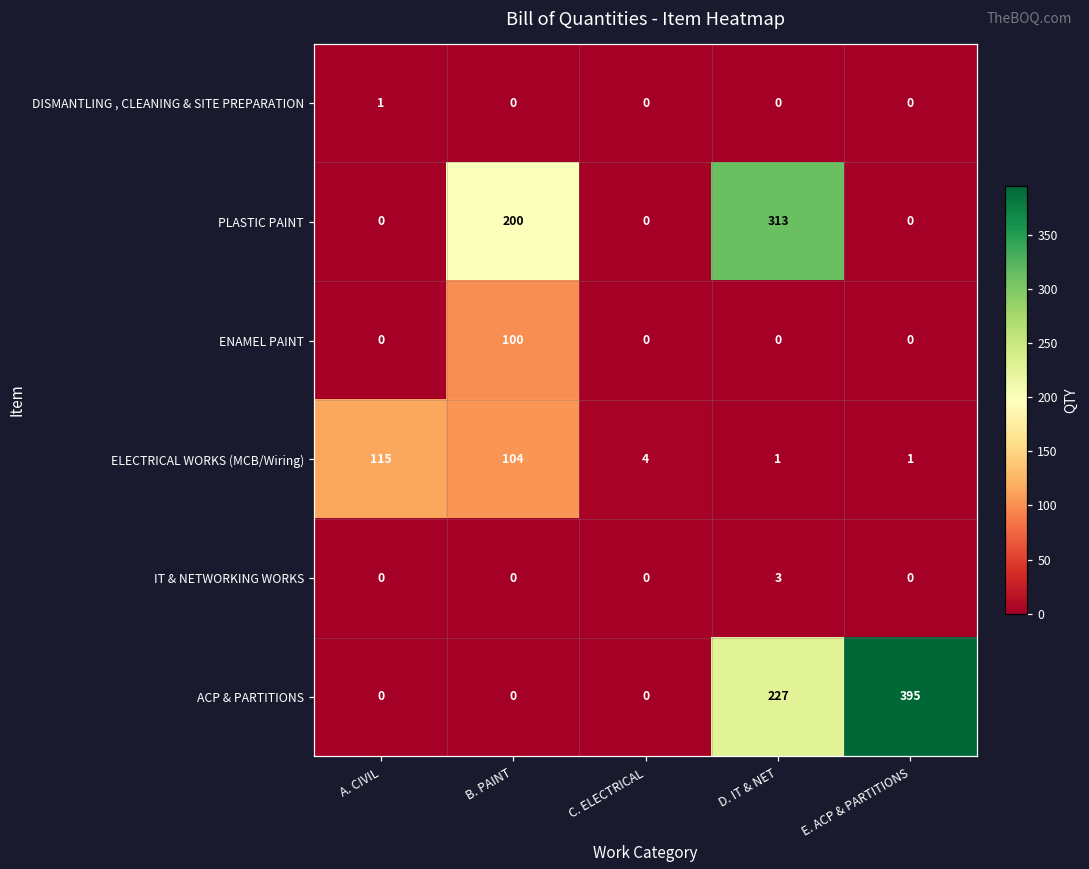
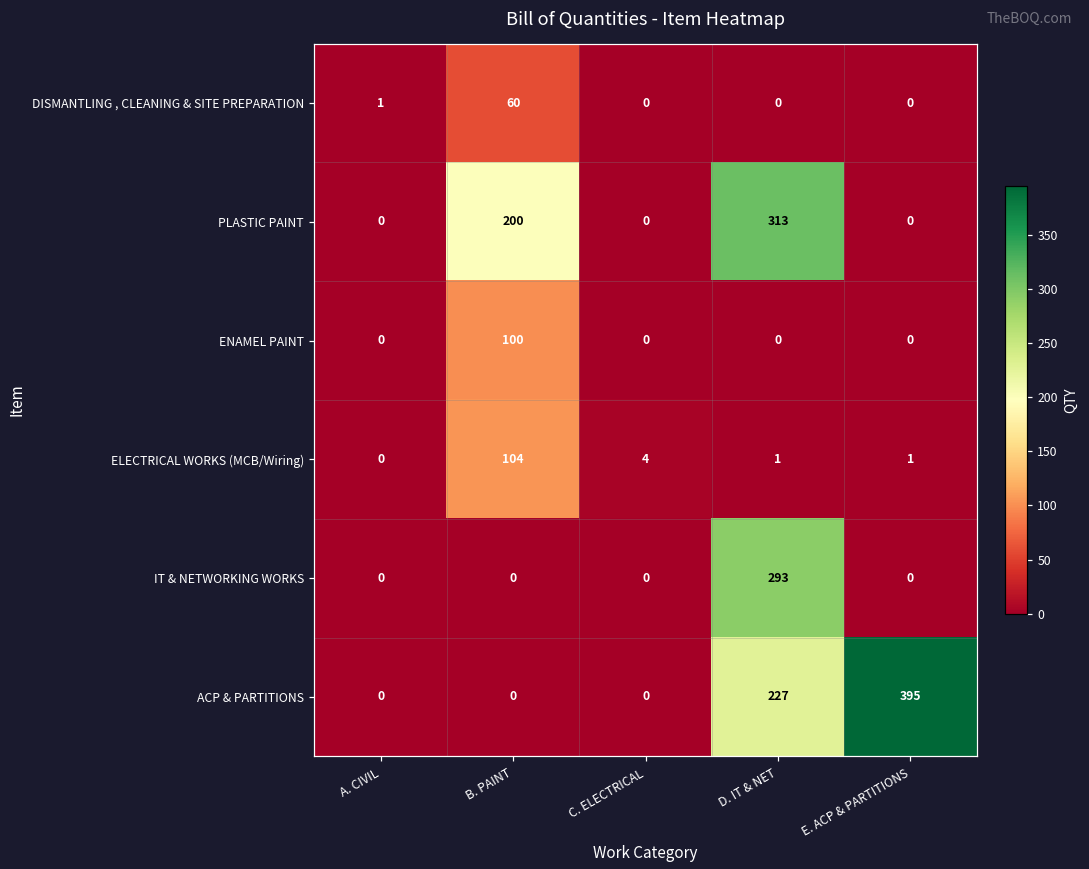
DISMANTLING , CLEANING & SITE PREPARATION, B. PAINT: 0 -> 60
ELECTRICAL WORKS (MCB/Wiring), A. CIVIL: 115 -> 0
IT & NETWORKING WORKS, D. IT & NET: 3 -> 293
